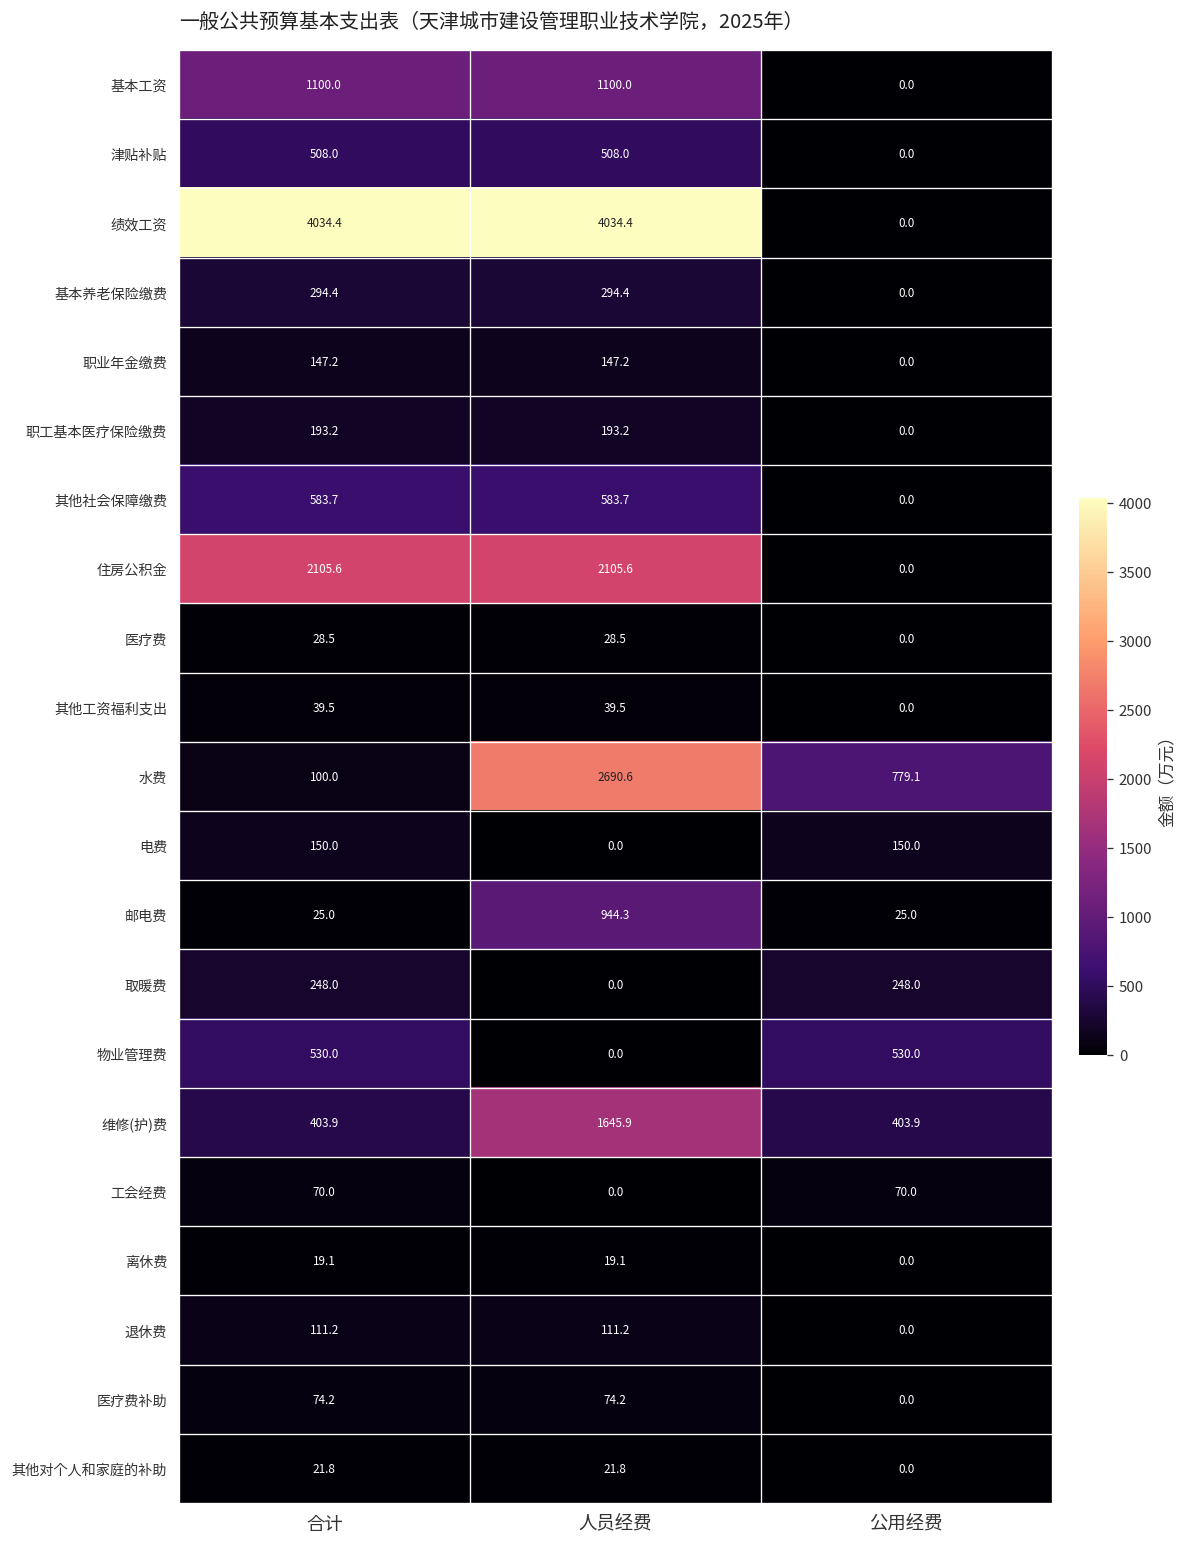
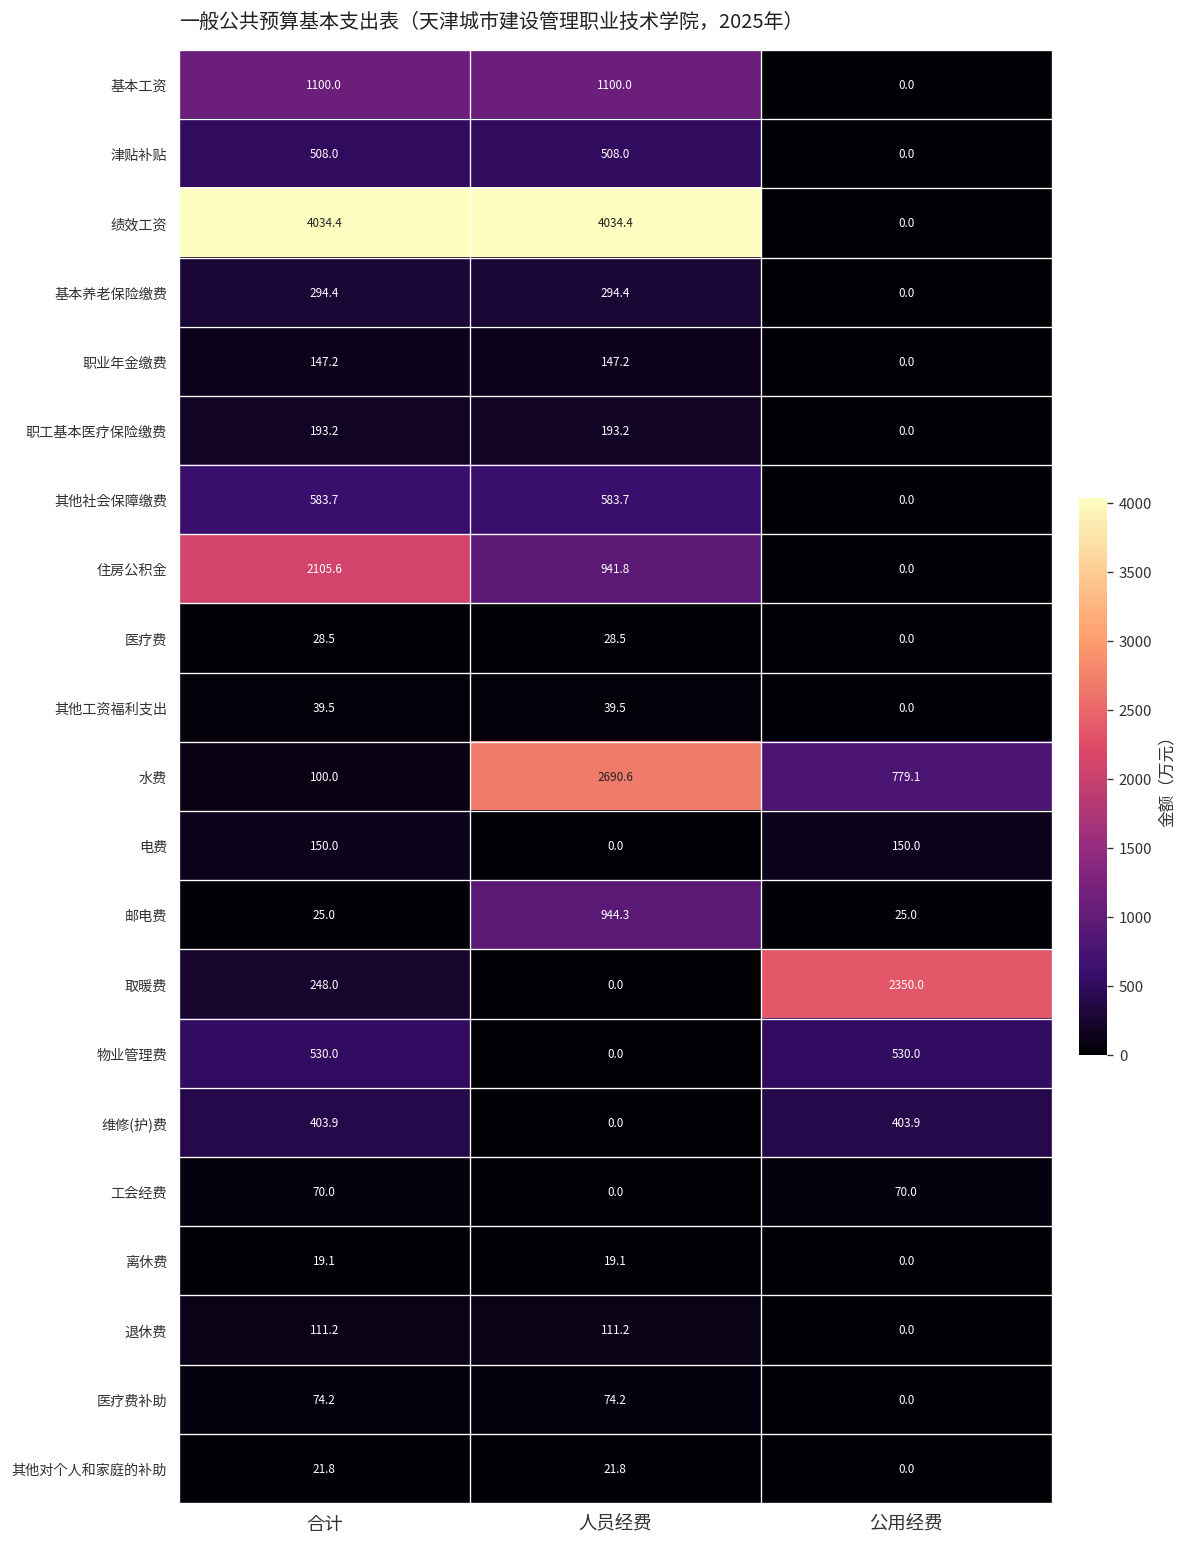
住房公积金, 人员经费: 2105.6 -> 941.8
取暖费, 公用经费: 248.0 -> 2350.0
维修(护)费, 人员经费: 1645.9 -> 0.0
